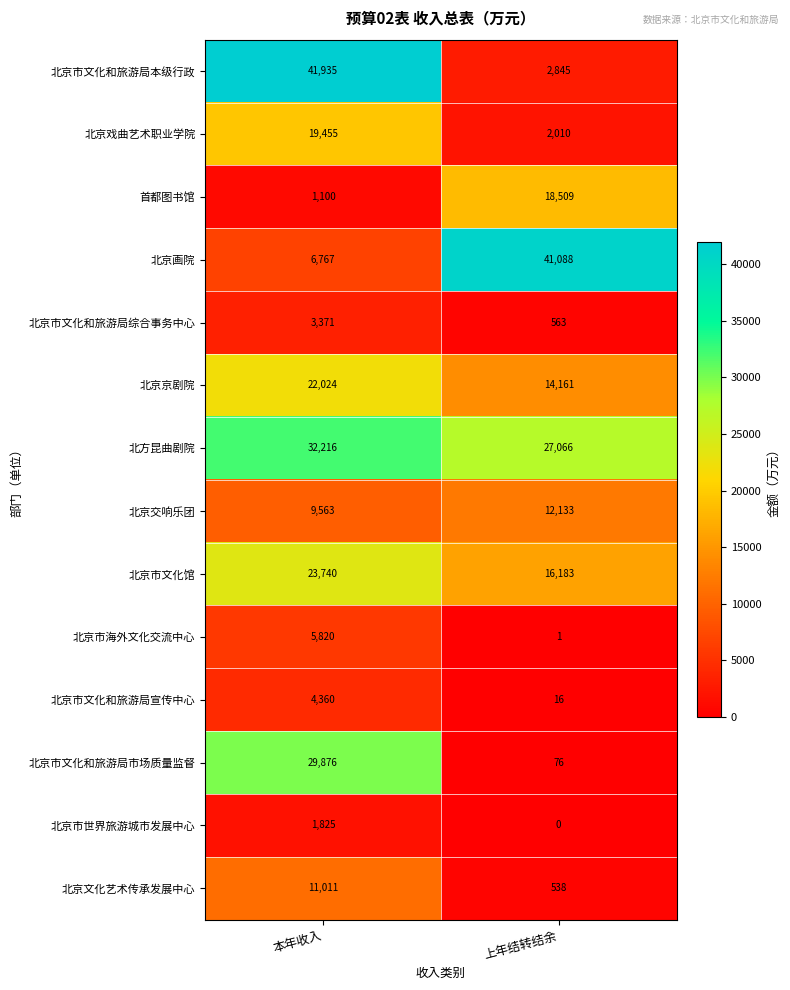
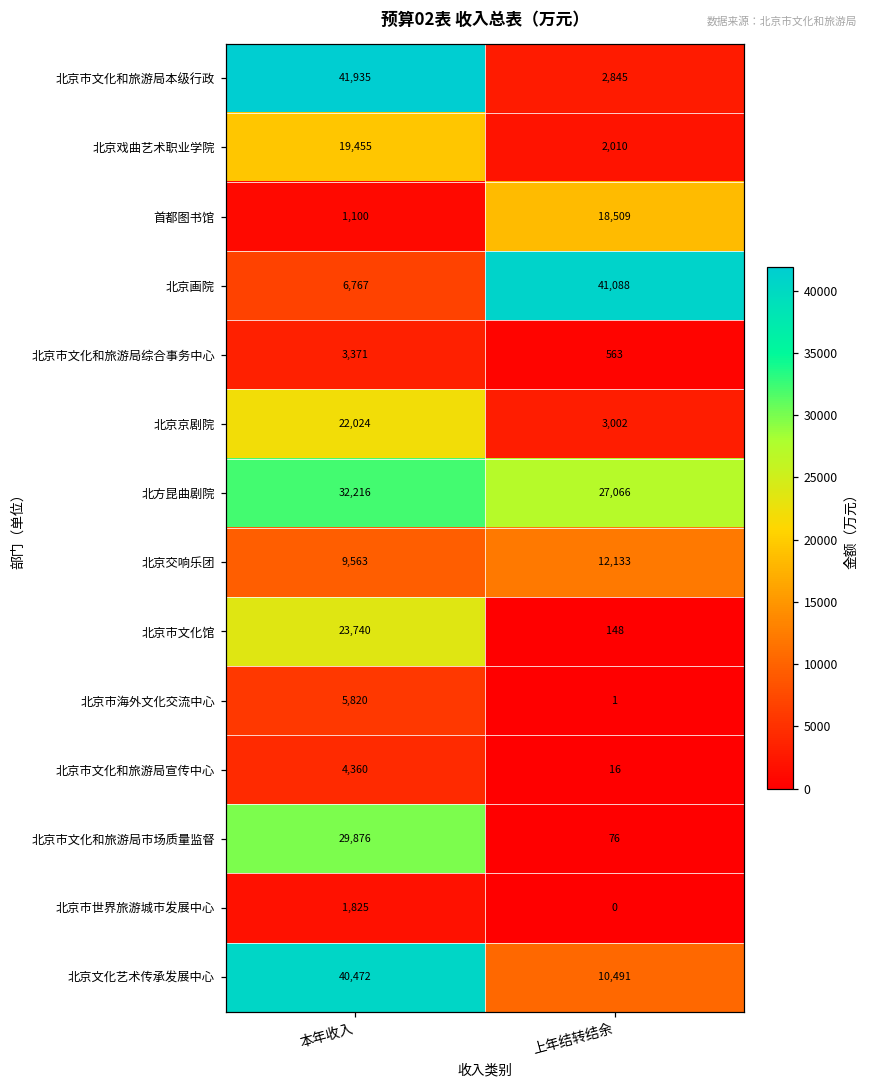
北京京剧院, 上年结转结余: 14,161 -> 3,002
北京市文化馆, 上年结转结余: 16,183 -> 148
北京文化艺术传承发展中心, 本年收入: 11,011 -> 40,472
北京文化艺术传承发展中心, 上年结转结余: 538 -> 10,491
